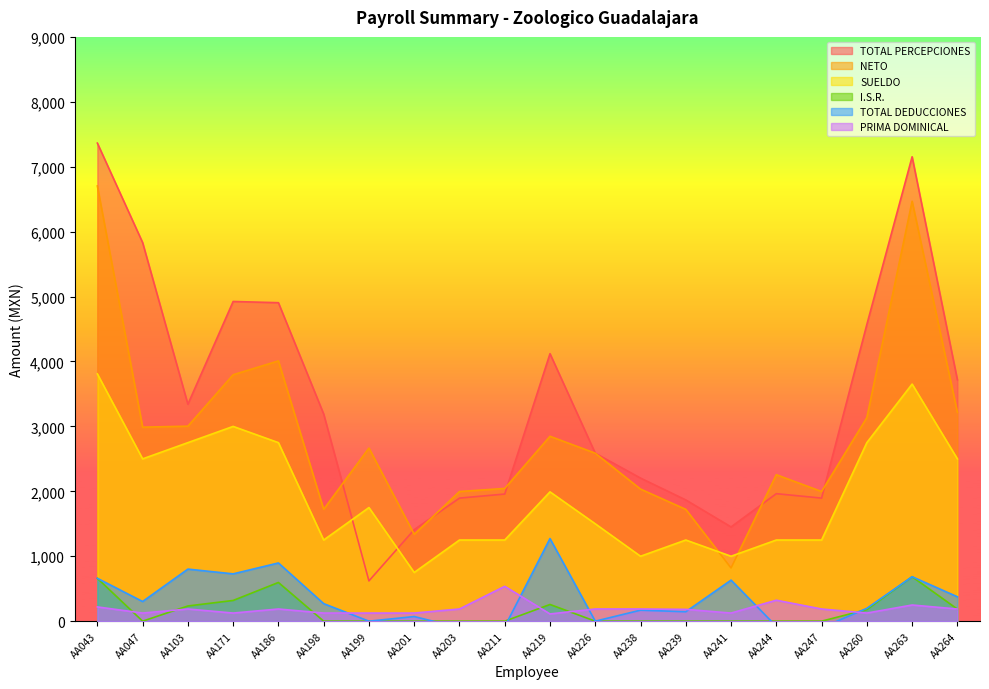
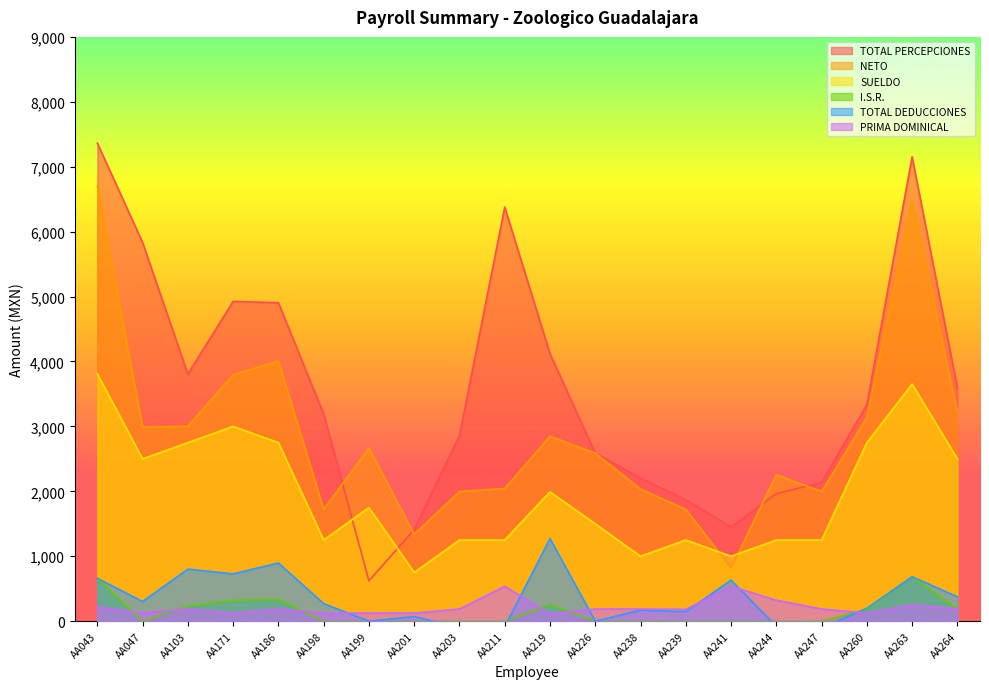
TOTAL PERCEPCIONES, AA103: 3,300 -> 3,800
I.S.R., AA186: 600 -> 300
TOTAL PERCEPCIONES, AA203: 1,900 -> 2,900
TOTAL PERCEPCIONES, AA211: 2,000 -> 6,400
PRIMA DOMINICAL, AA241: 100 -> 500
TOTAL PERCEPCIONES, AA247: 1,900 -> 2,100
TOTAL PERCEPCIONES, AA260: 4,600 -> 3,300
TOTAL PERCEPCIONES, AA264: 3,700 -> 3,600
